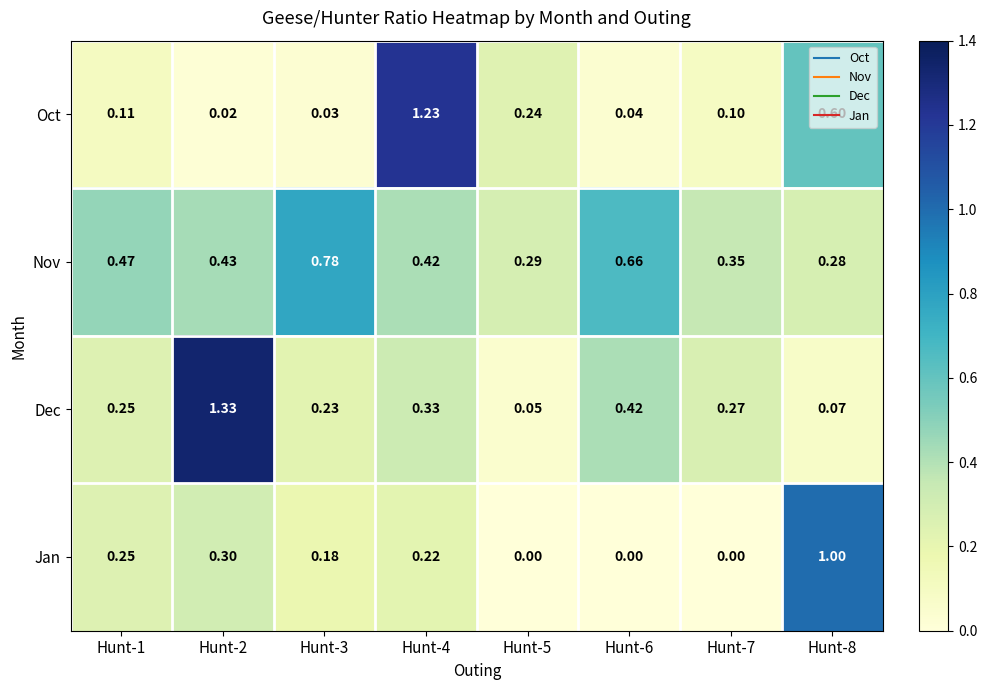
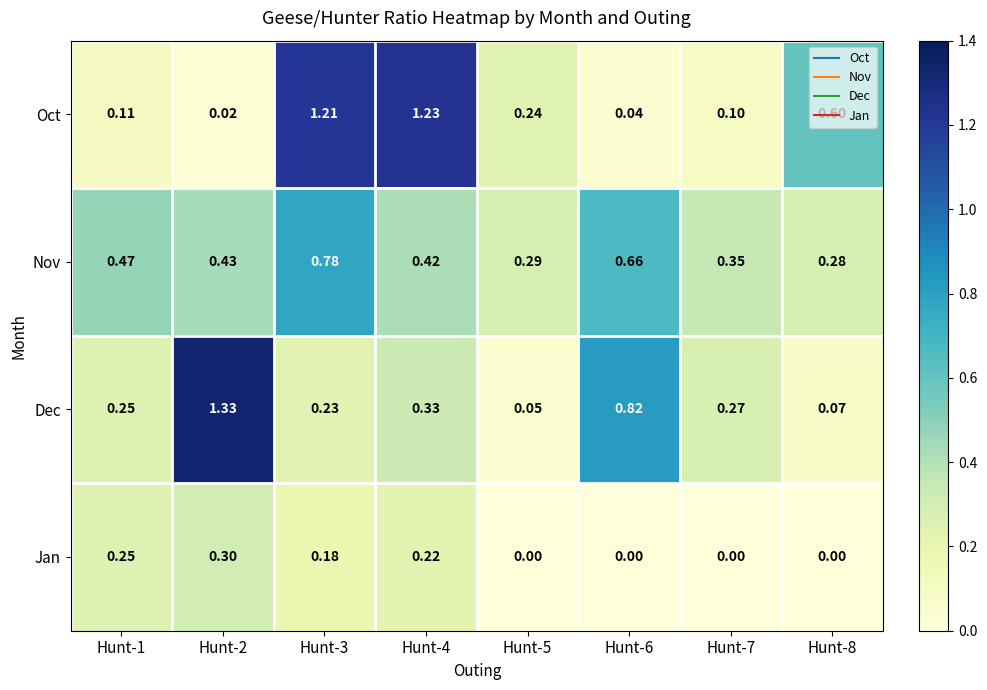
Oct, Hunt-3: 0.03 -> 1.21
Dec, Hunt-6: 0.42 -> 0.82
Jan, Hunt-8: 1.00 -> 0.00
